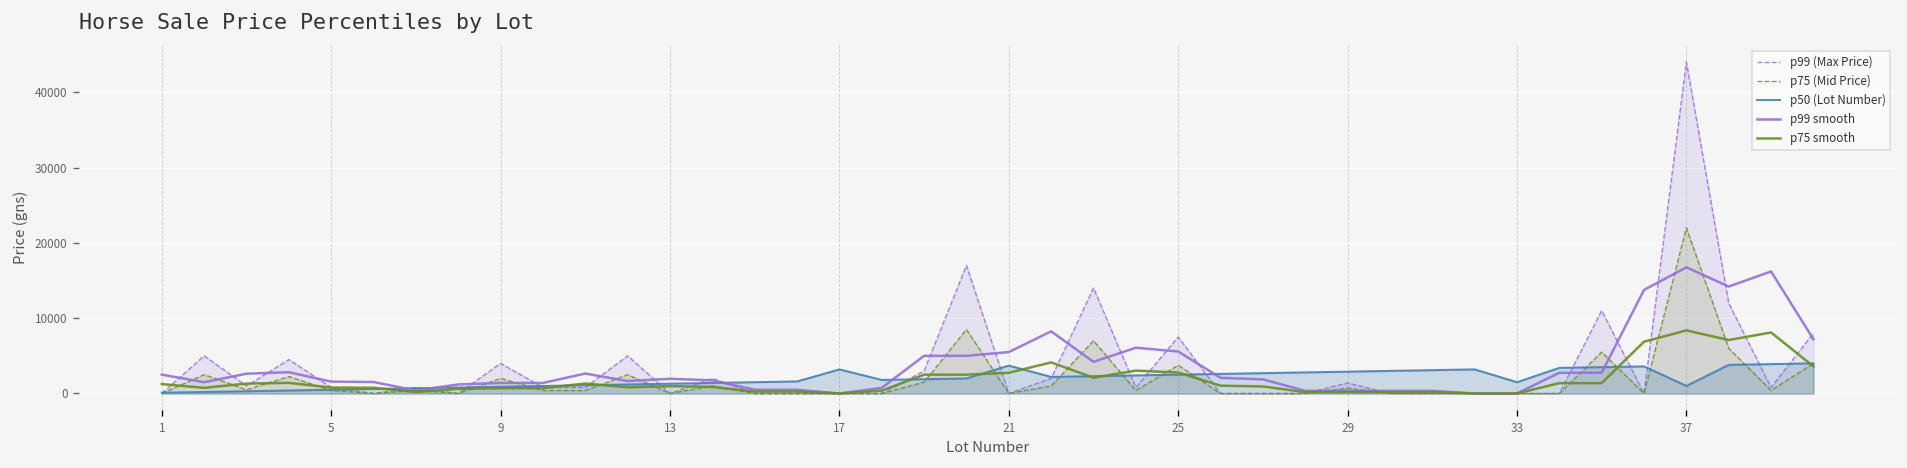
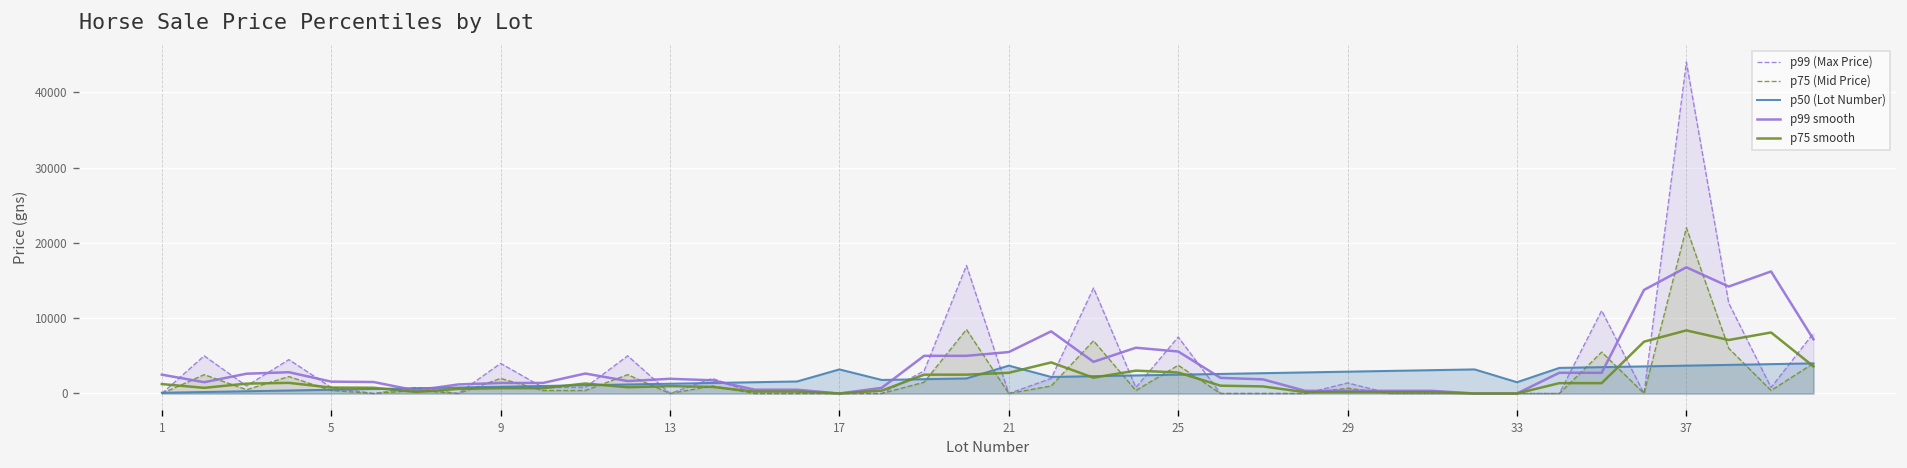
p50 (Lot Number), 37: 1000 -> 4000
